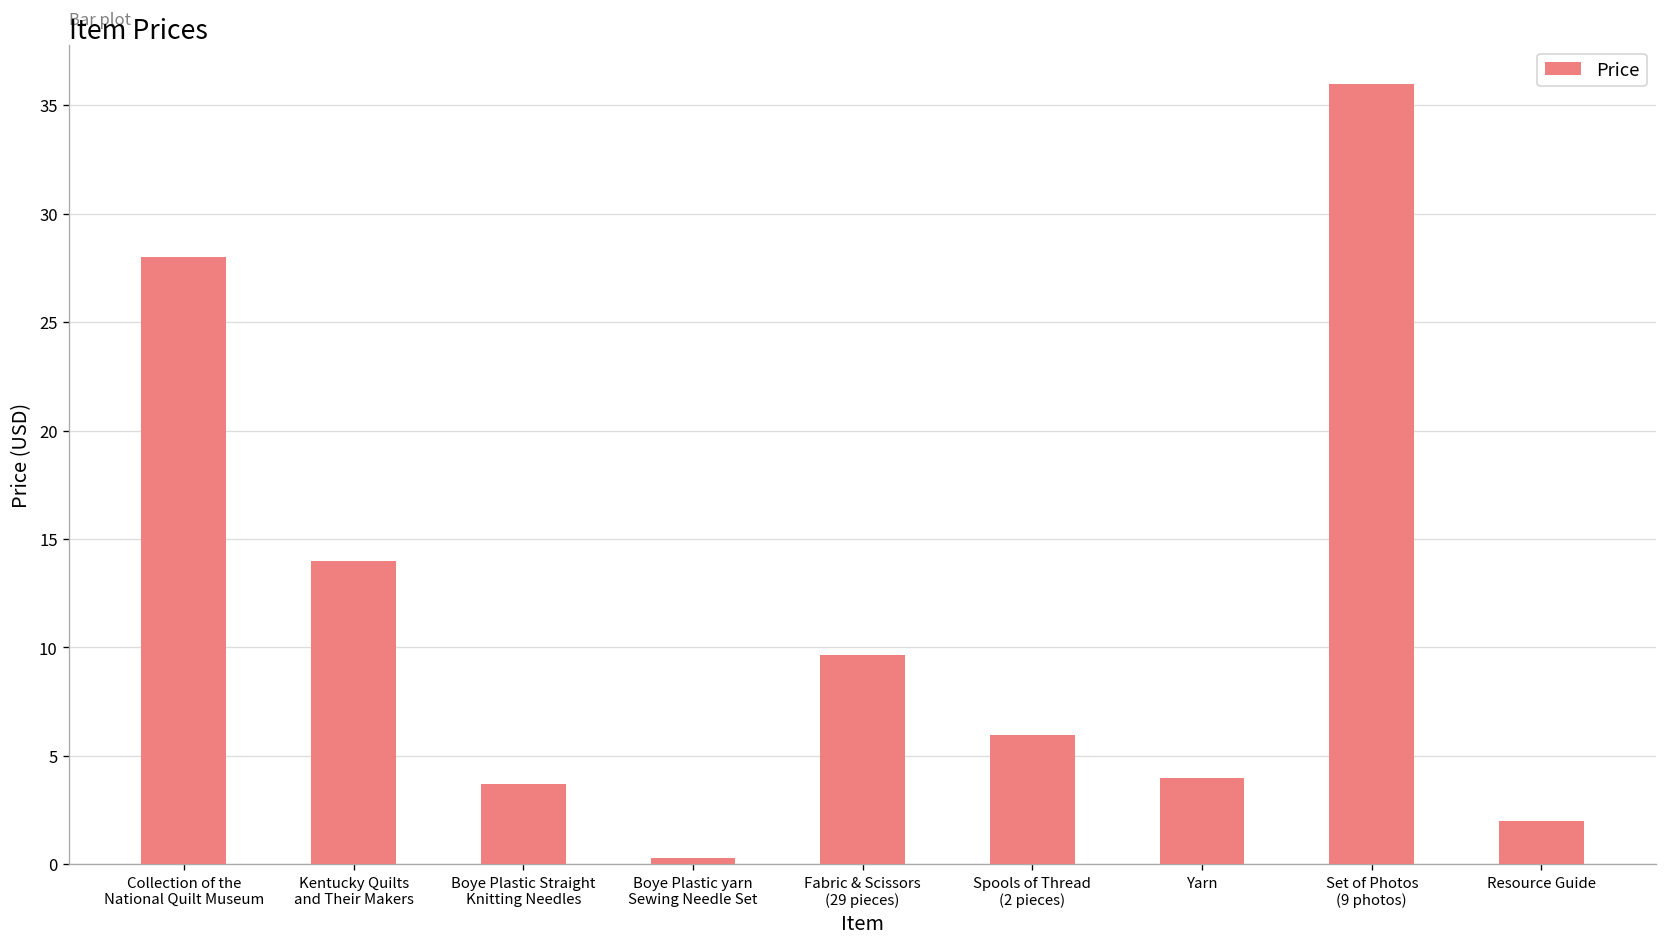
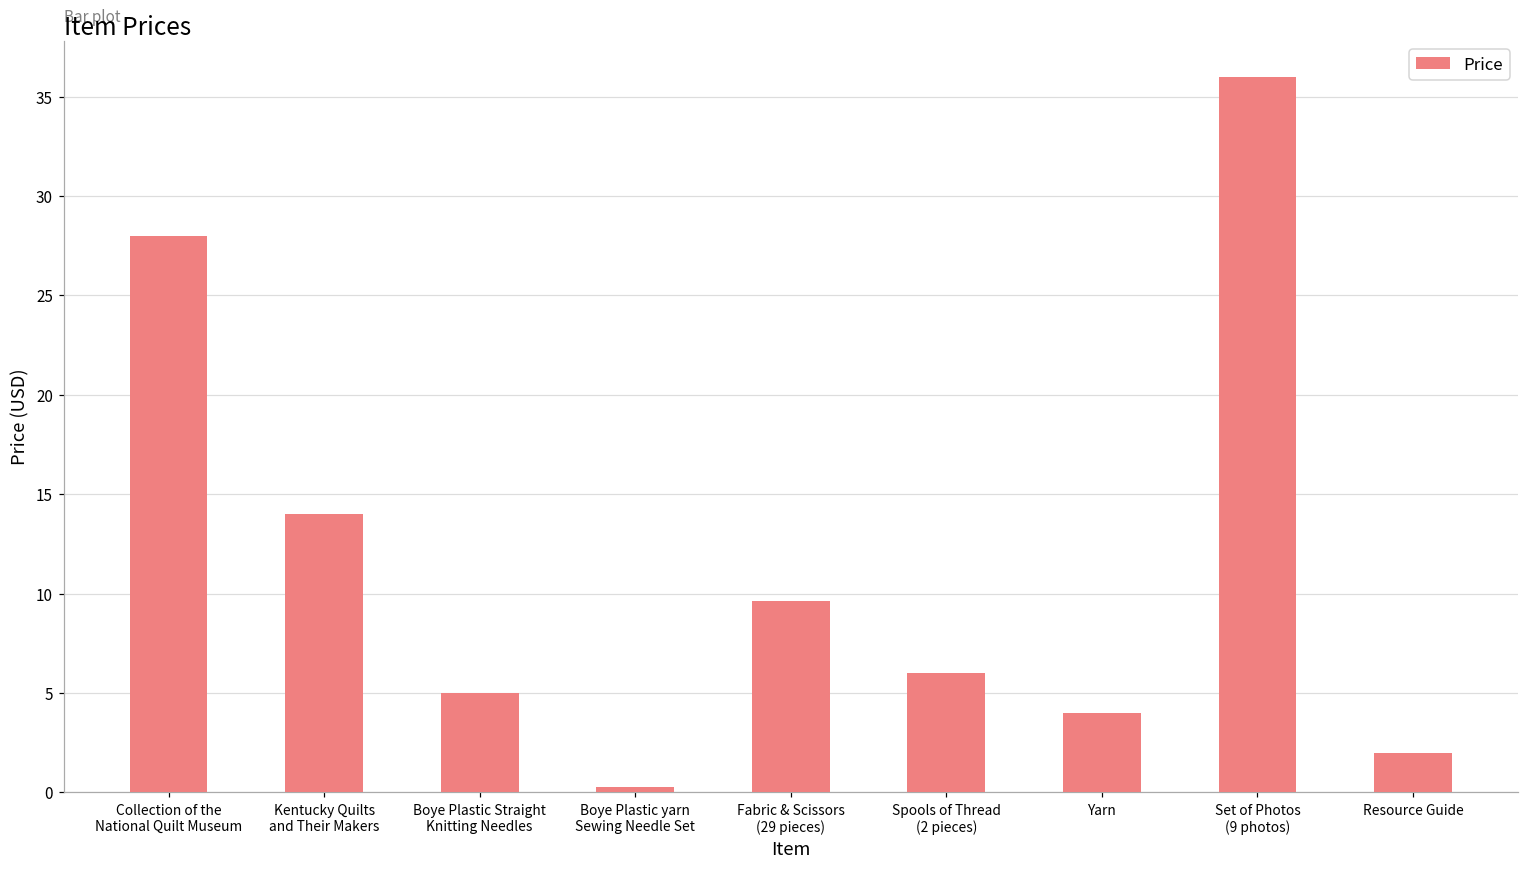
Boye Plastic Straight Knitting Needles: 3.7 -> 5.0
